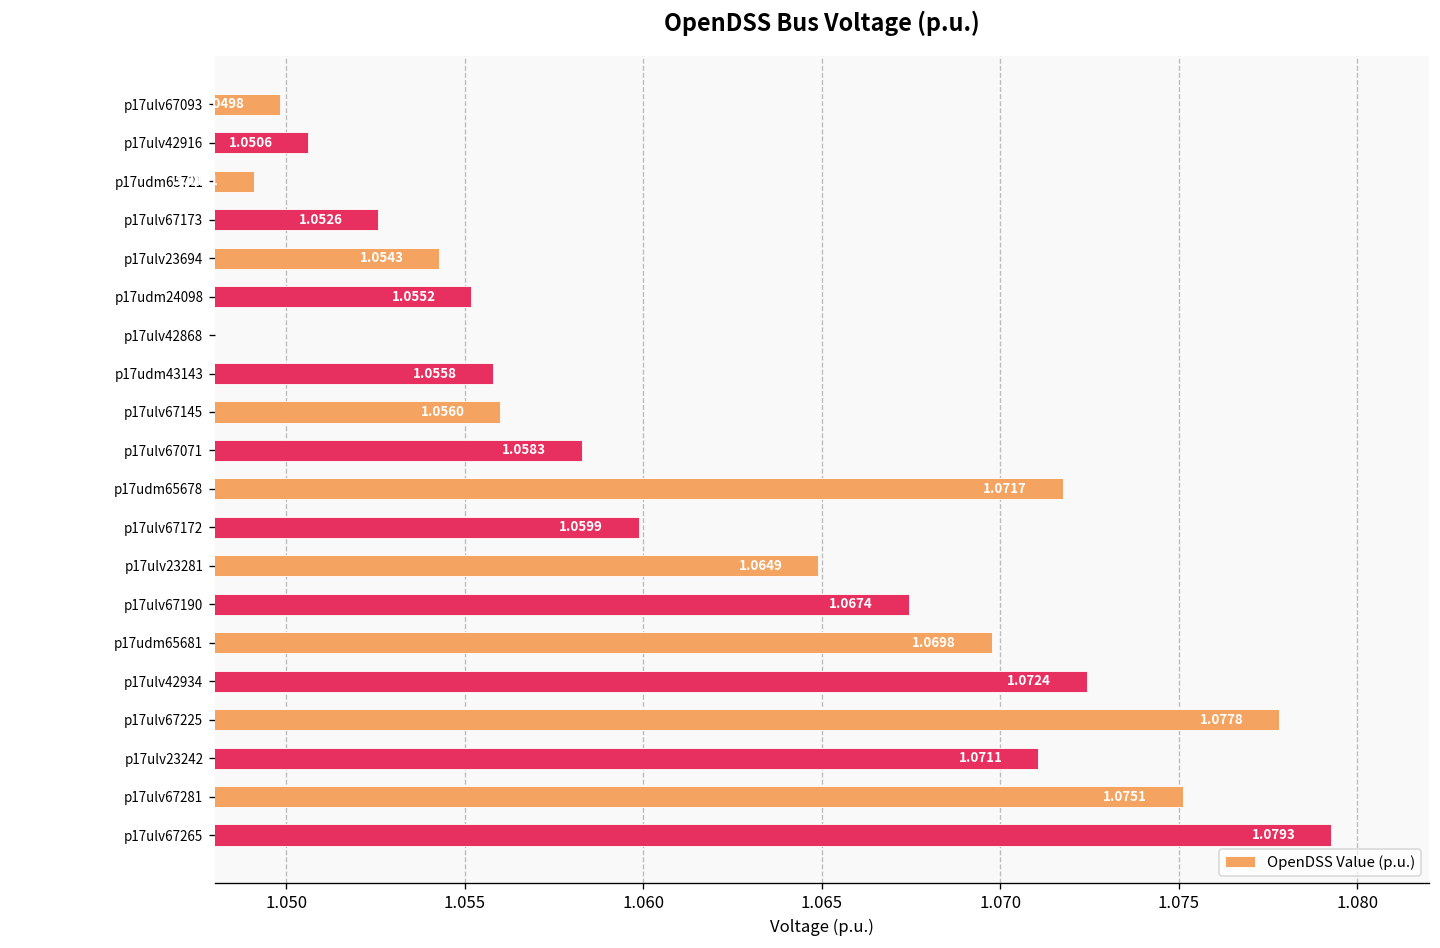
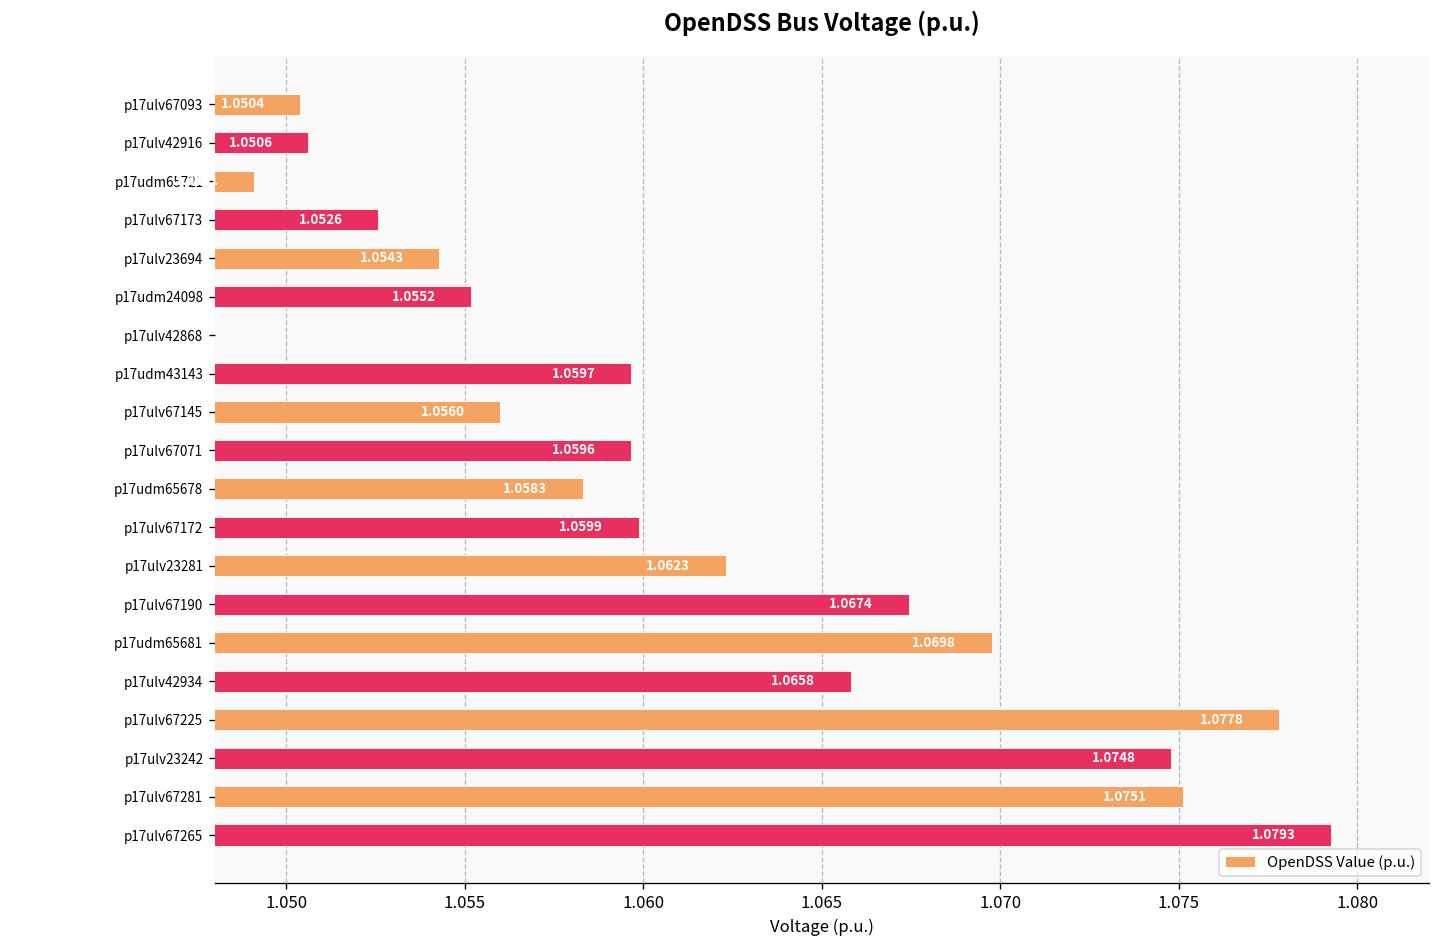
p17ulv67093: 1.0498 -> 1.0504
p17udm43143: 1.0558 -> 1.0597
p17ulv67071: 1.0583 -> 1.0596
p17udm65678: 1.0717 -> 1.0583
p17ulv23281: 1.0649 -> 1.0623
p17ulv42934: 1.0724 -> 1.0658
p17ulv23242: 1.0711 -> 1.0748
